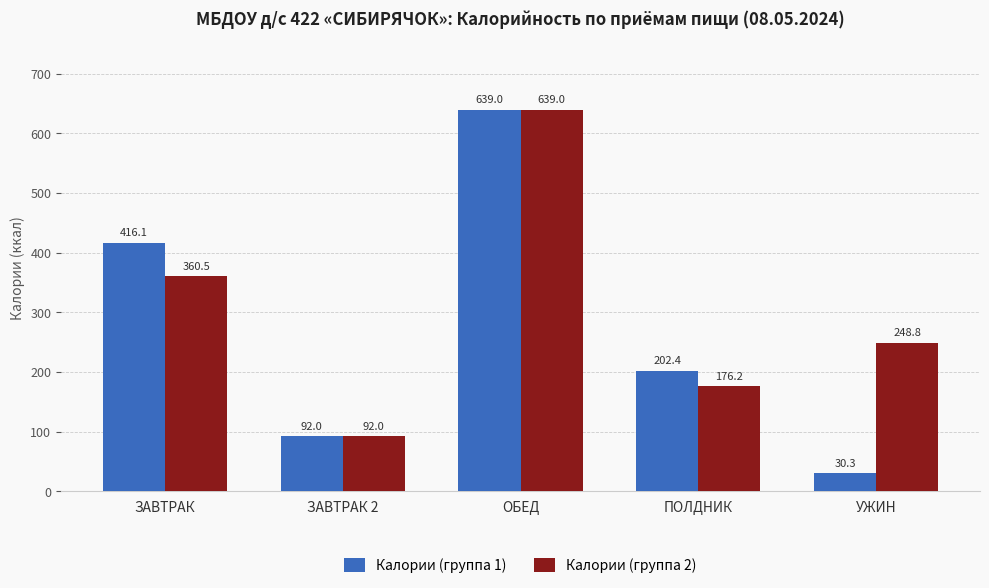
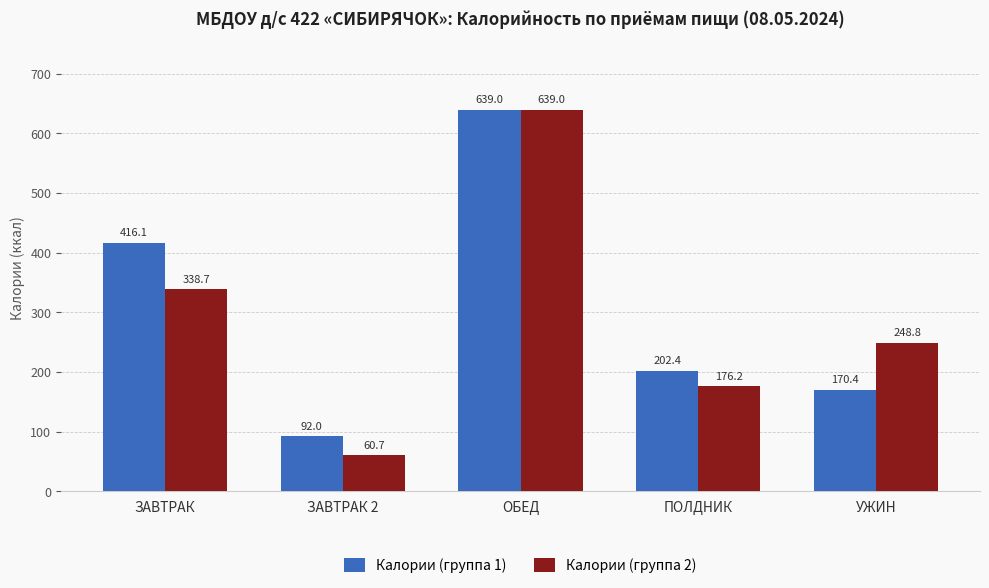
Калории (группа 2), ЗАВТРАК: 360.5 -> 338.7
Калории (группа 2), ЗАВТРАК 2: 92.0 -> 60.7
Калории (группа 1), УЖИН: 30.3 -> 170.4
